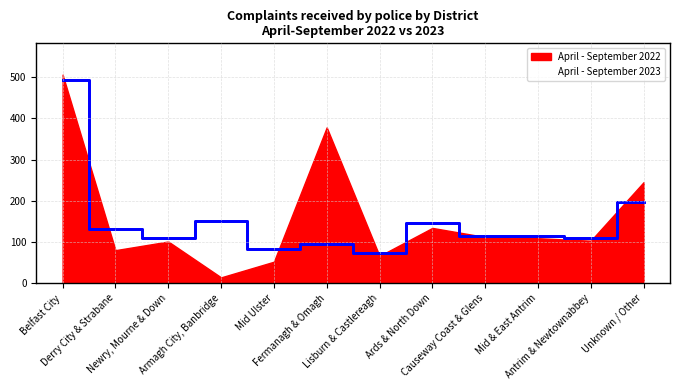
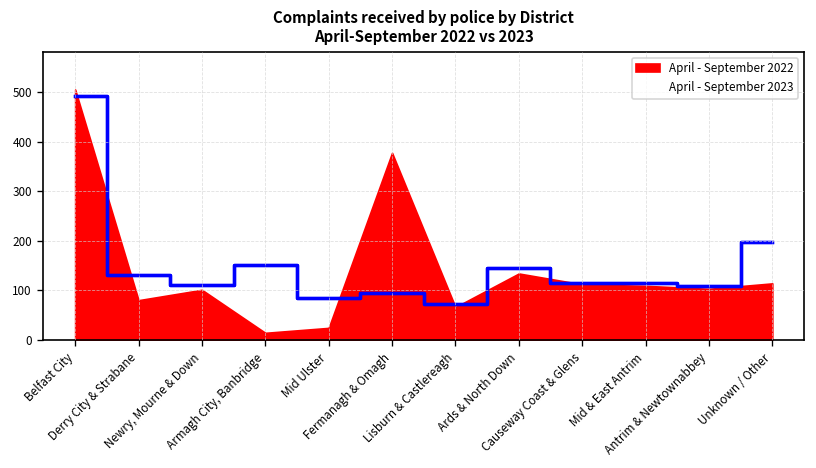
April - September 2022, Mid Ulster: 50 -> 20
April - September 2022, Unknown / Other: 250 -> 110
